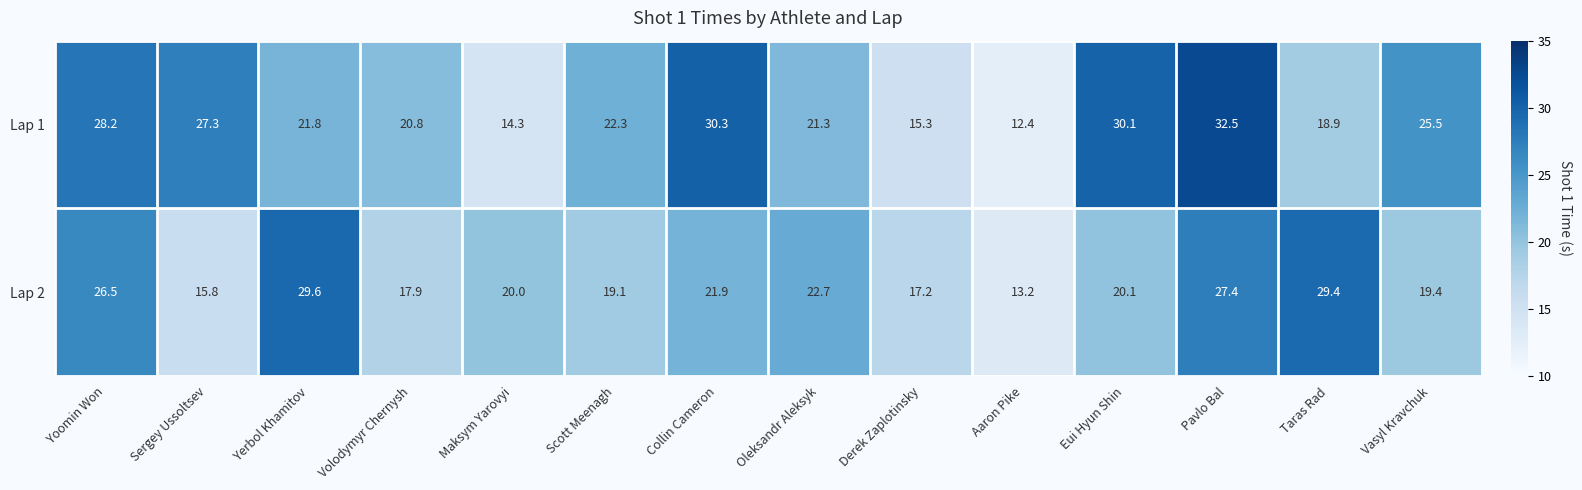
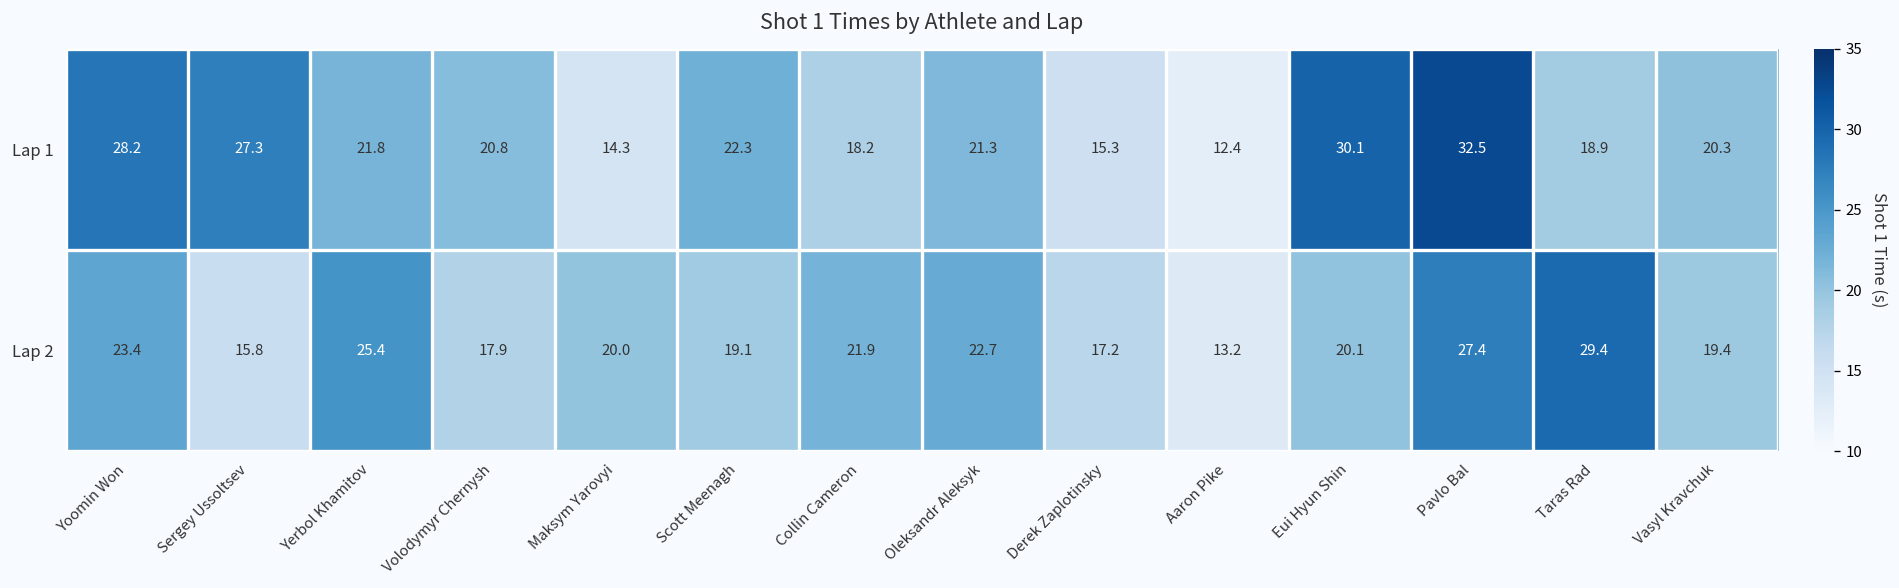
Lap 1, Collin Cameron: 30.3 -> 18.2
Lap 1, Vasyl Kravchuk: 25.5 -> 20.3
Lap 2, Yoomin Won: 26.5 -> 23.4
Lap 2, Yerbol Khamitov: 29.6 -> 25.4
